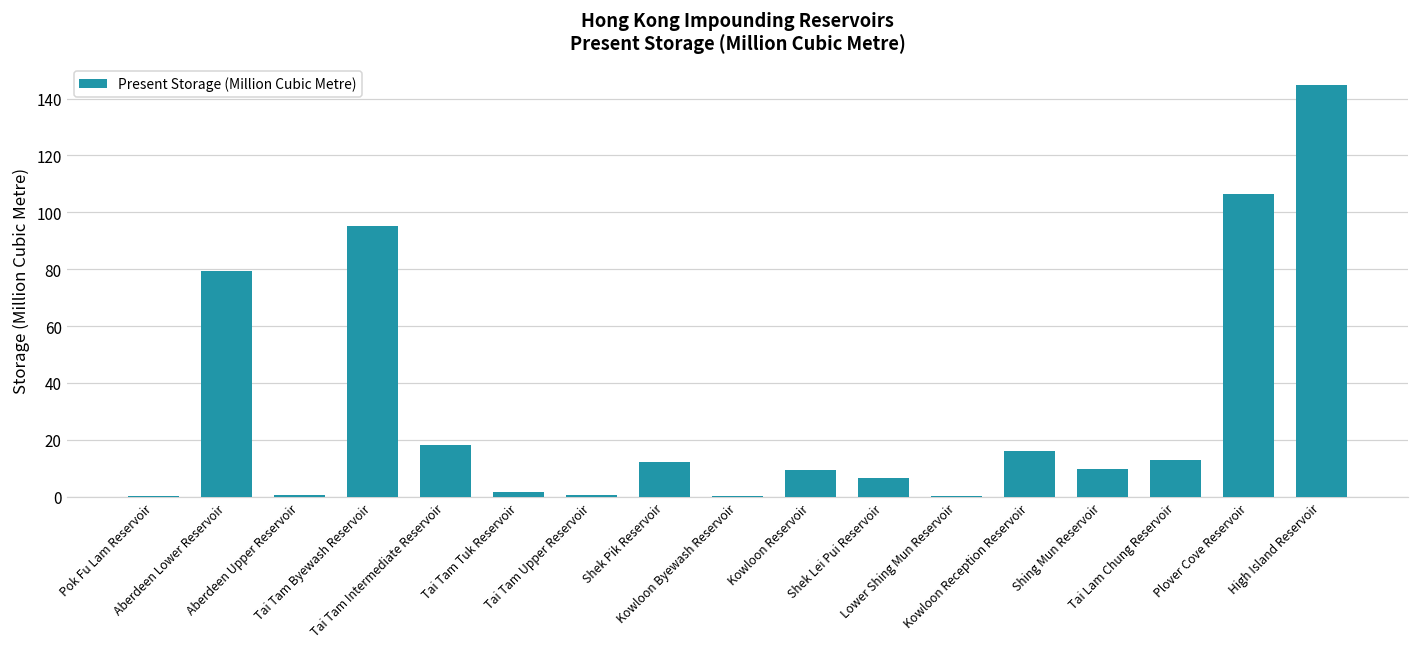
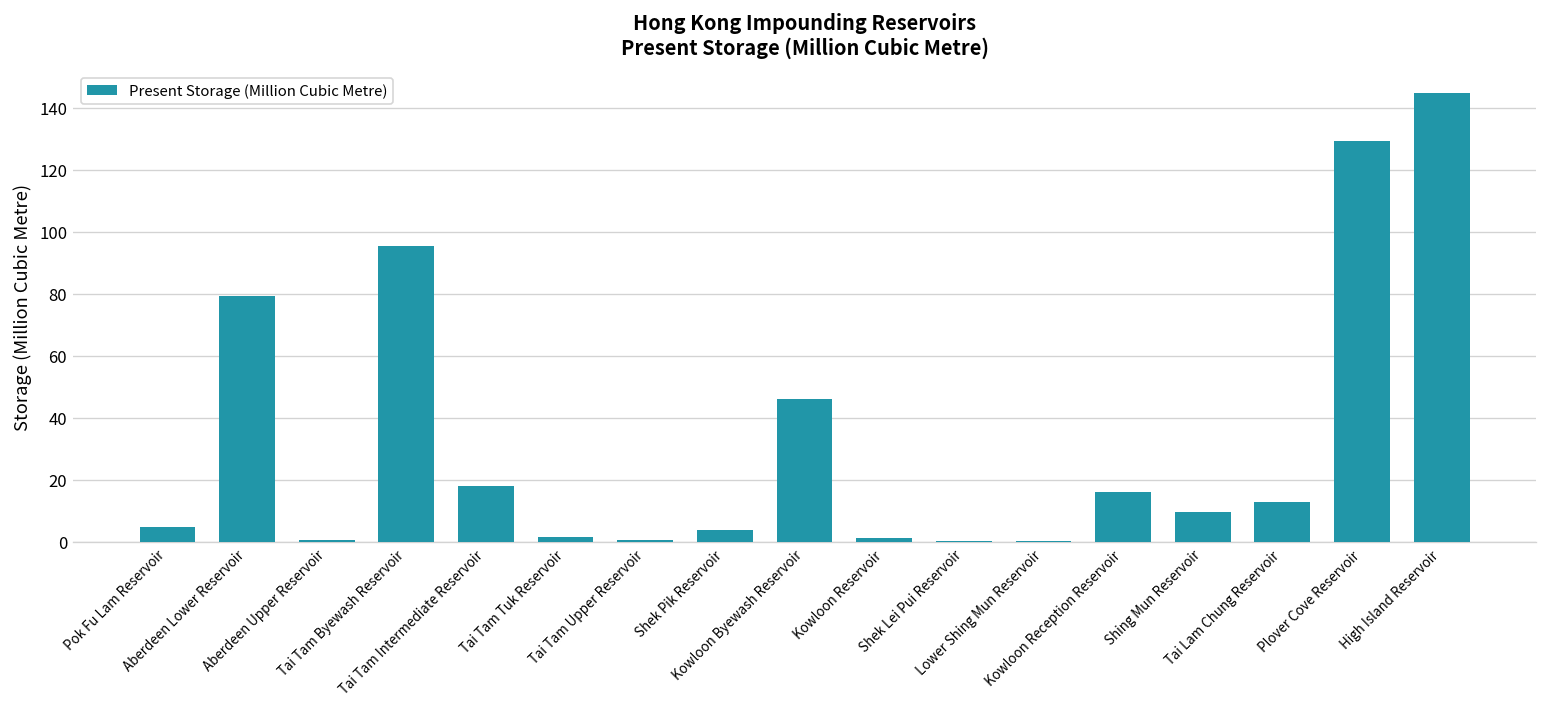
Pok Fu Lam Reservoir: 0 -> 5
Shek Pik Reservoir: 12 -> 4
Kowloon Byewash Reservoir: 0 -> 46
Kowloon Reservoir: 9 -> 1
Shek Lei Pui Reservoir: 7 -> 0
Plover Cove Reservoir: 106 -> 129
